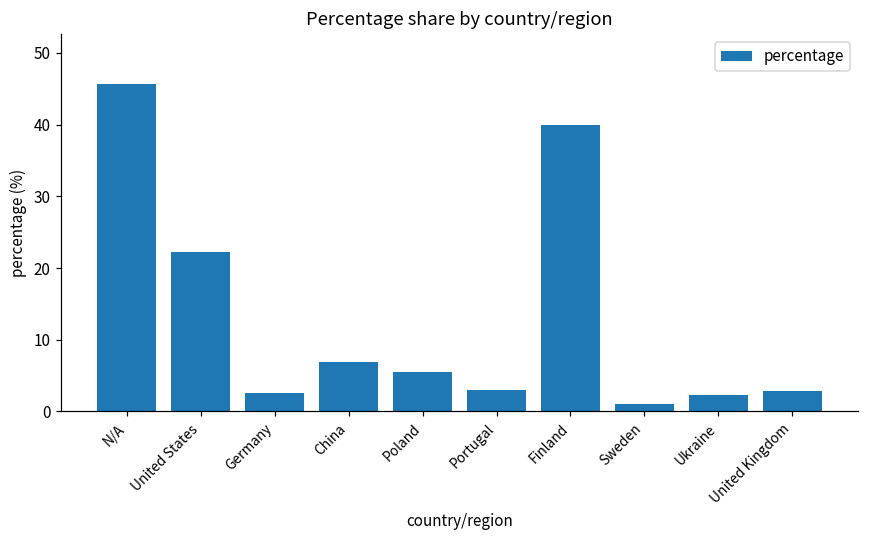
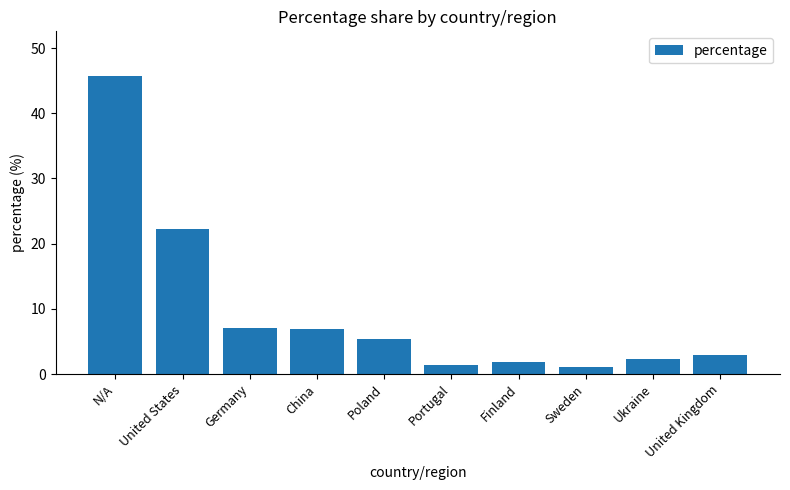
Germany: 3 -> 7
Portugal: 3 -> 1
Finland: 40 -> 2
